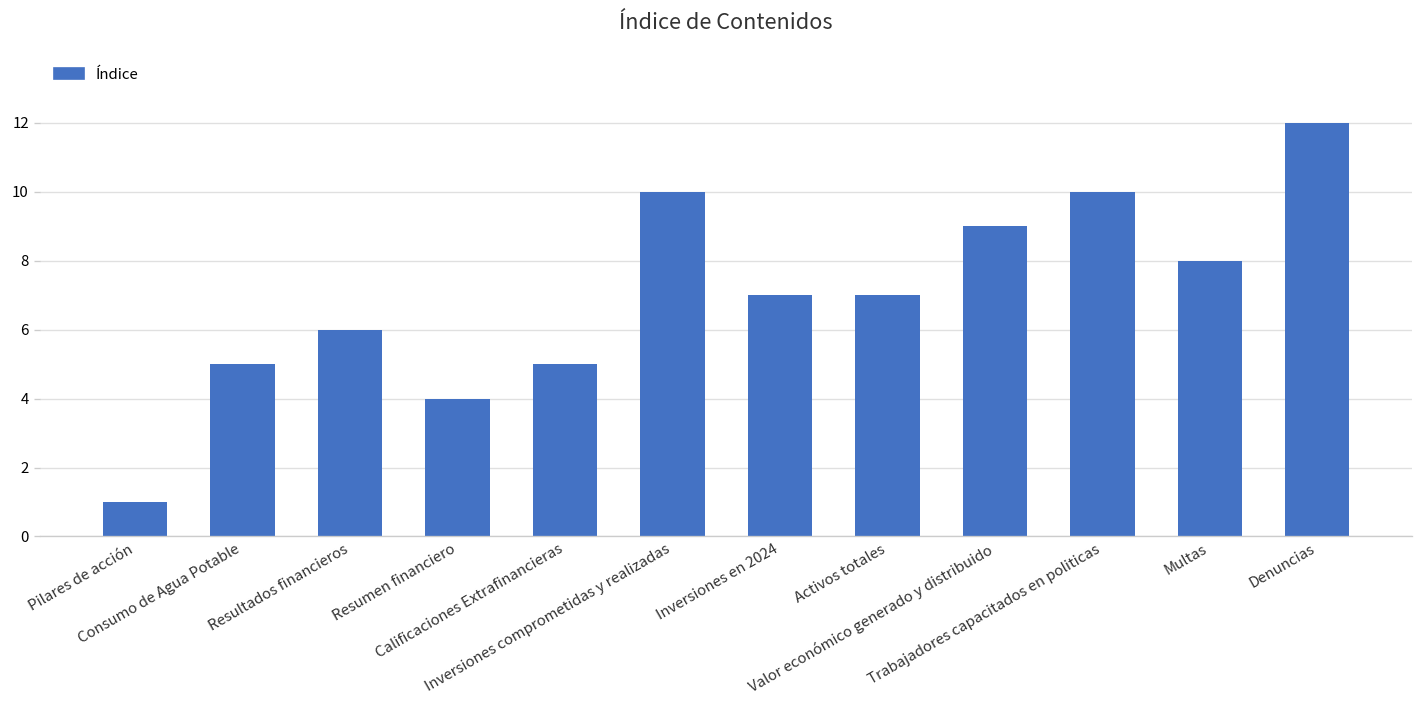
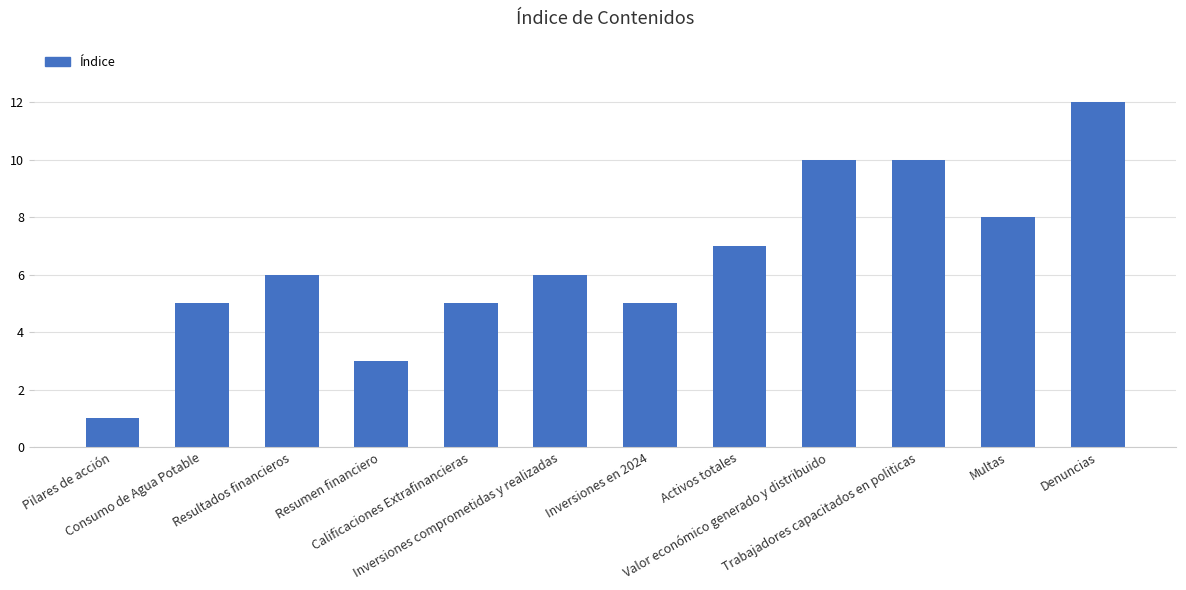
Resumen financiero: 4 -> 3
Inversiones comprometidas y realizadas: 10 -> 6
Inversiones en 2024: 7 -> 5
Valor económico generado y distribuido: 9 -> 10
